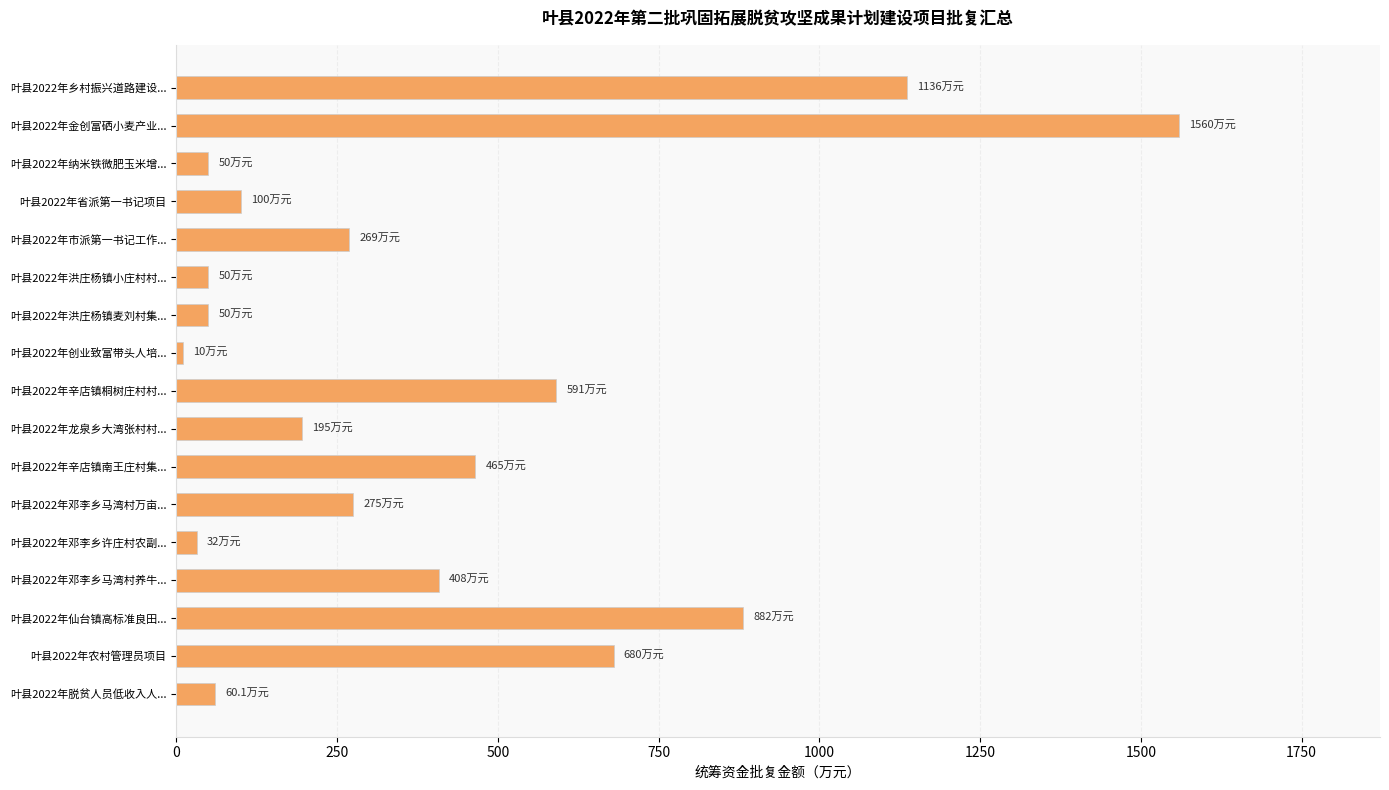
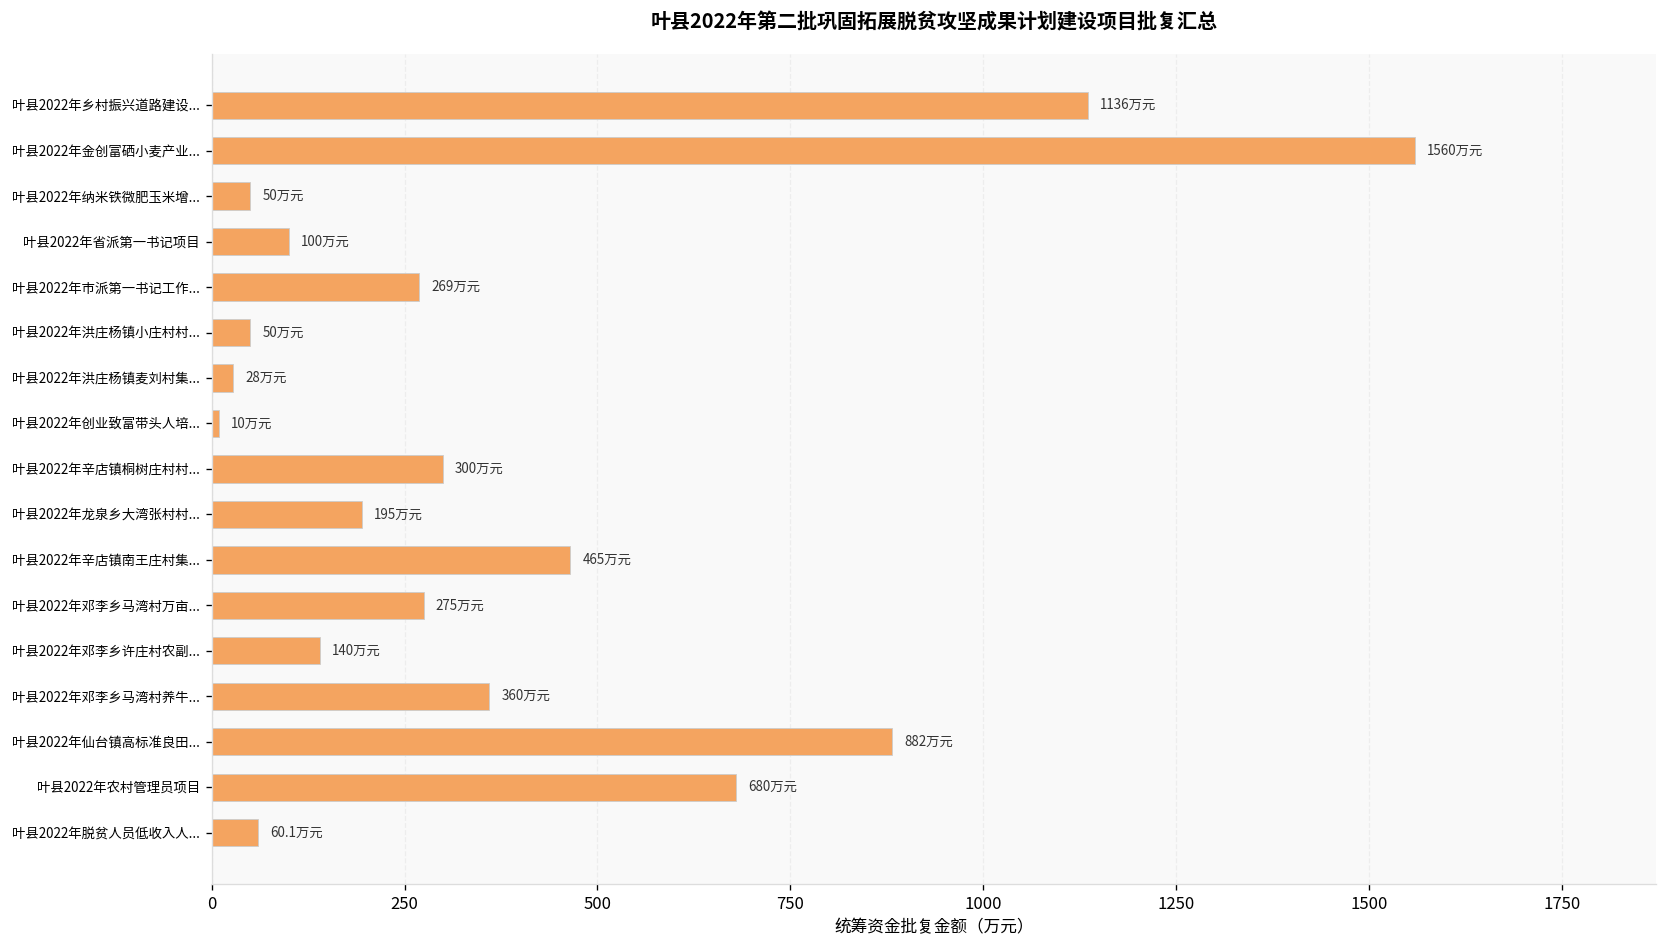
叶县2022年洪庄杨镇麦刘村集...: 50 -> 28
叶县2022年辛店镇桐树庄村村...: 591 -> 300
叶县2022年邓李乡许庄村农副...: 32 -> 140
叶县2022年邓李乡马湾村养牛...: 408 -> 360
